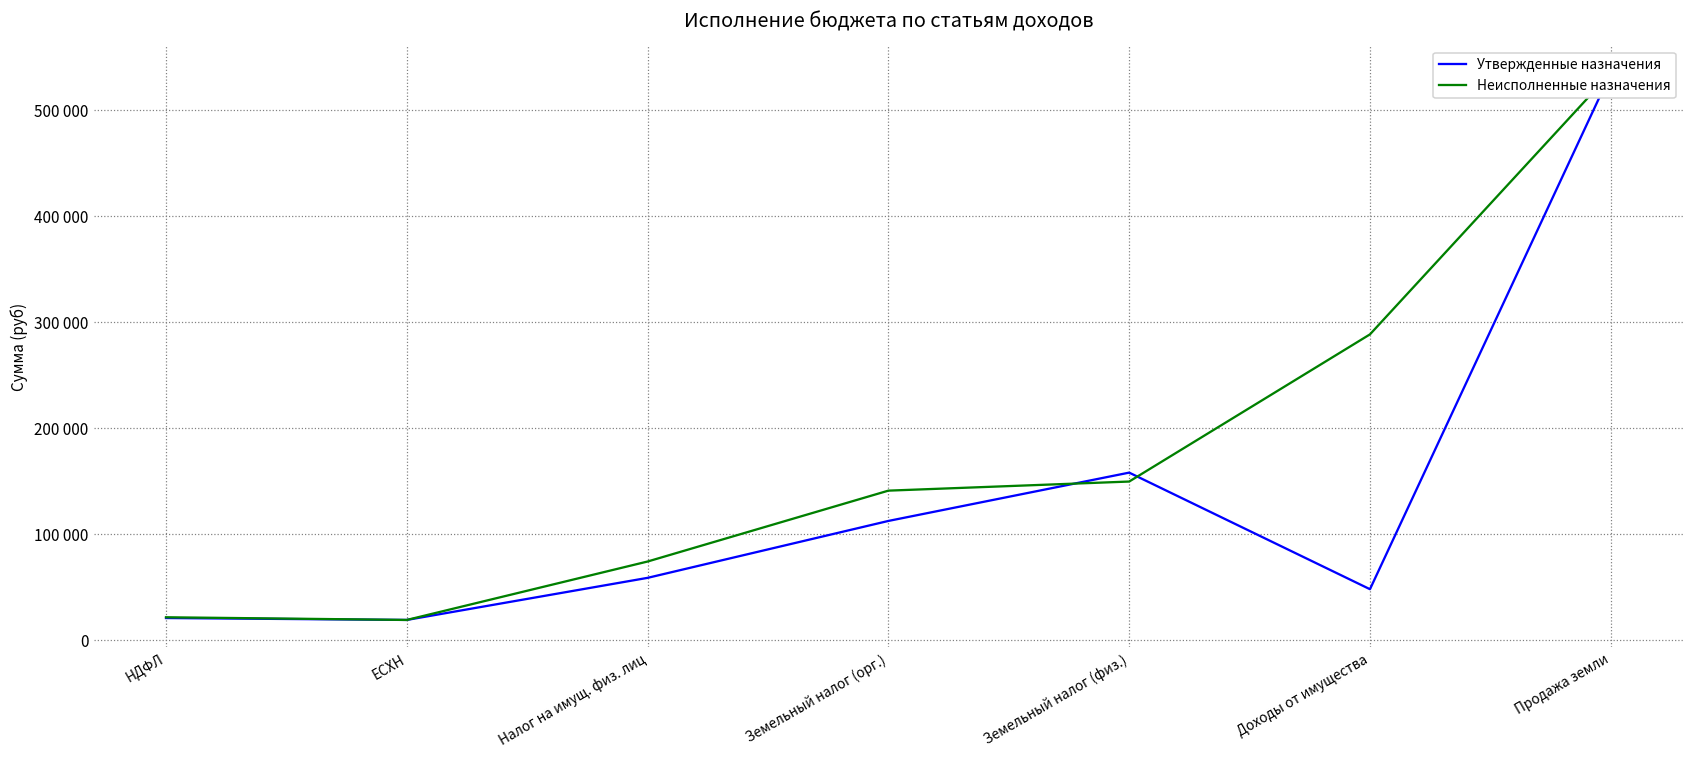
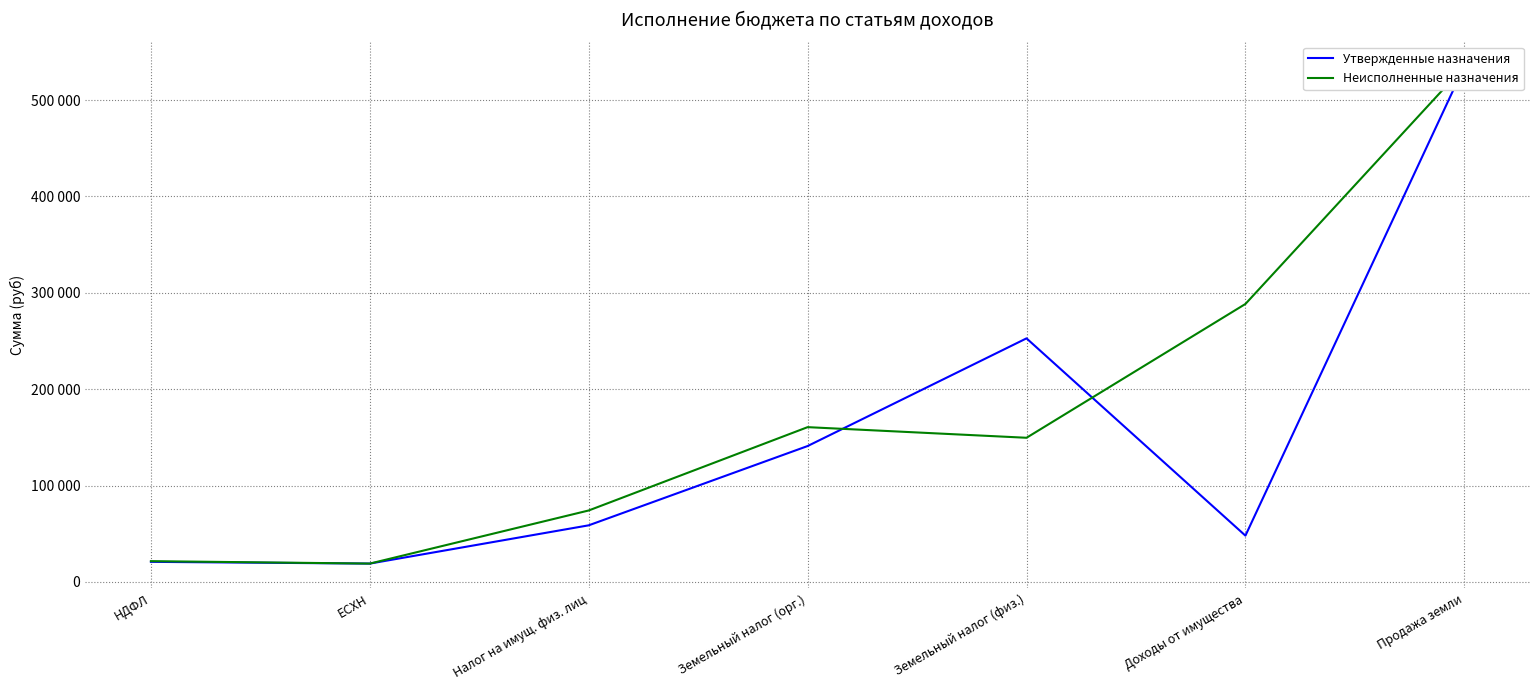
Утвержденные назначения, Земельный налог (орг.): 110000 -> 140000
Неисполненные назначения, Земельный налог (орг.): 140000 -> 160000
Утвержденные назначения, Земельный налог (физ.): 160000 -> 250000
